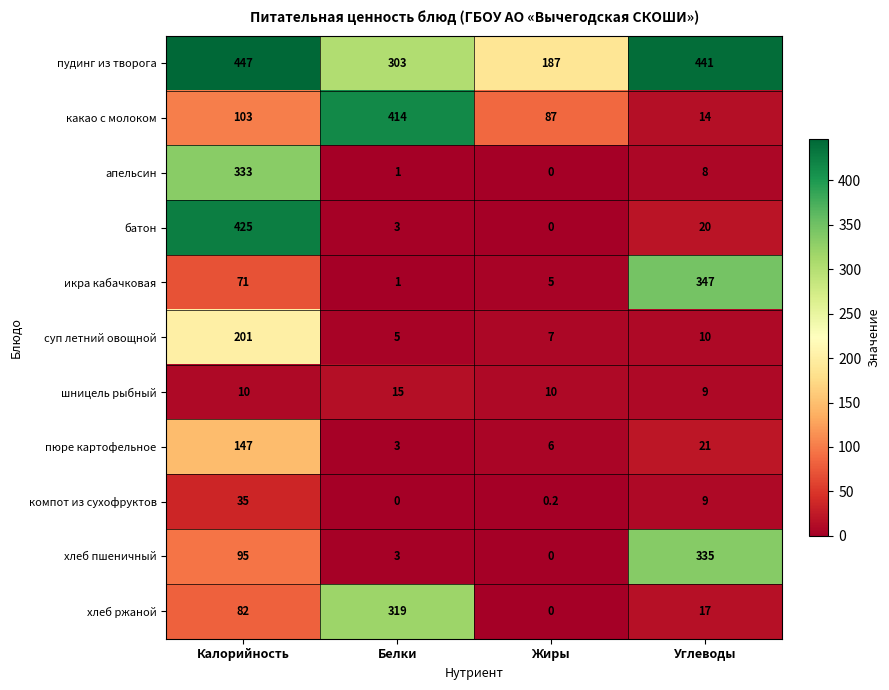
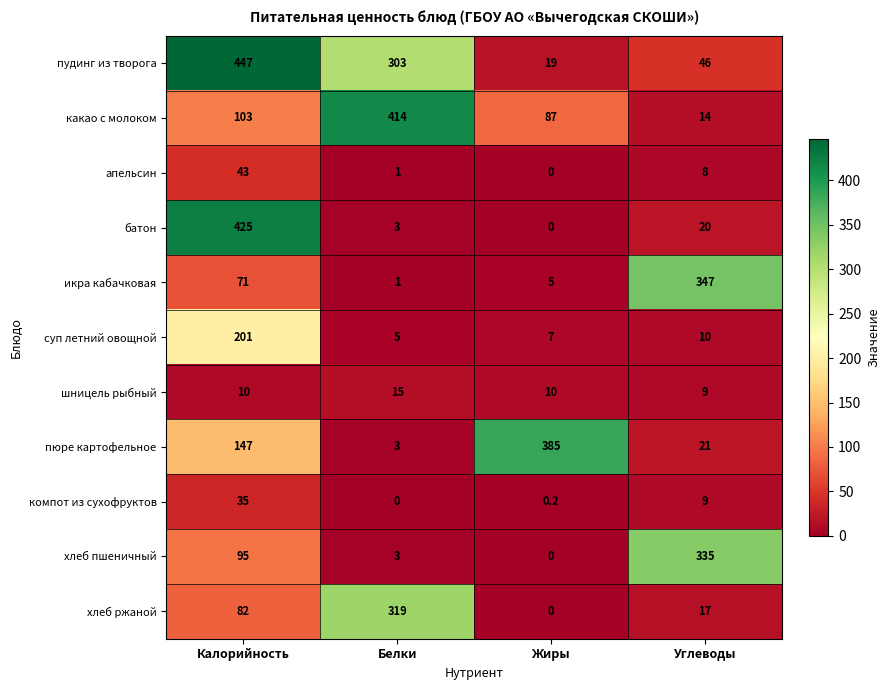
пудинг из творога, Жиры: 187 -> 19
пудинг из творога, Углеводы: 441 -> 46
апельсин, Калорийность: 333 -> 43
пюре картофельное, Жиры: 6 -> 385
